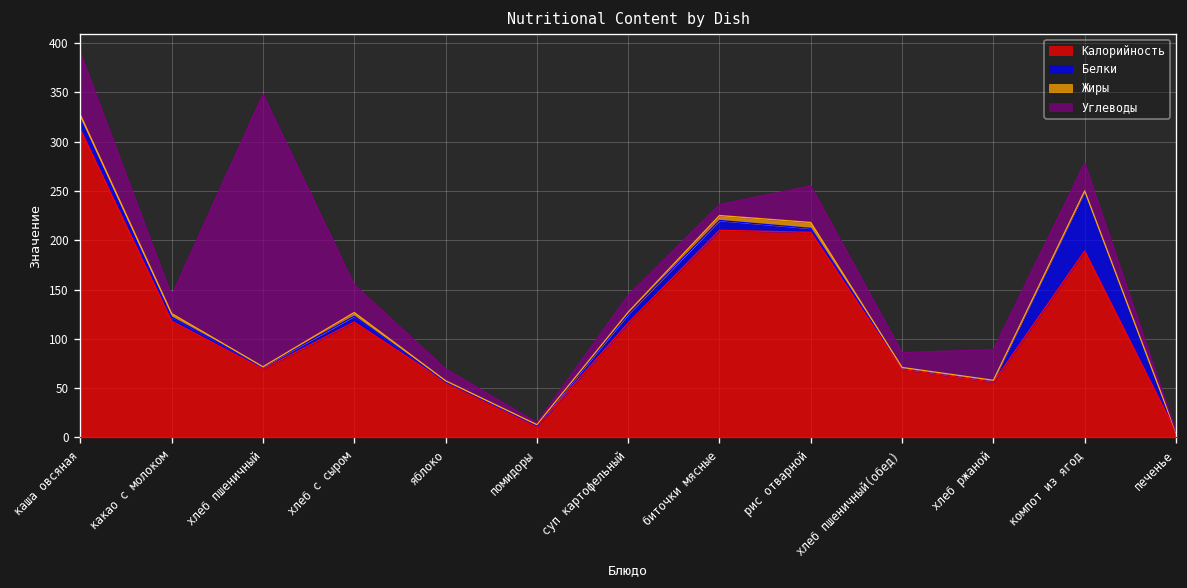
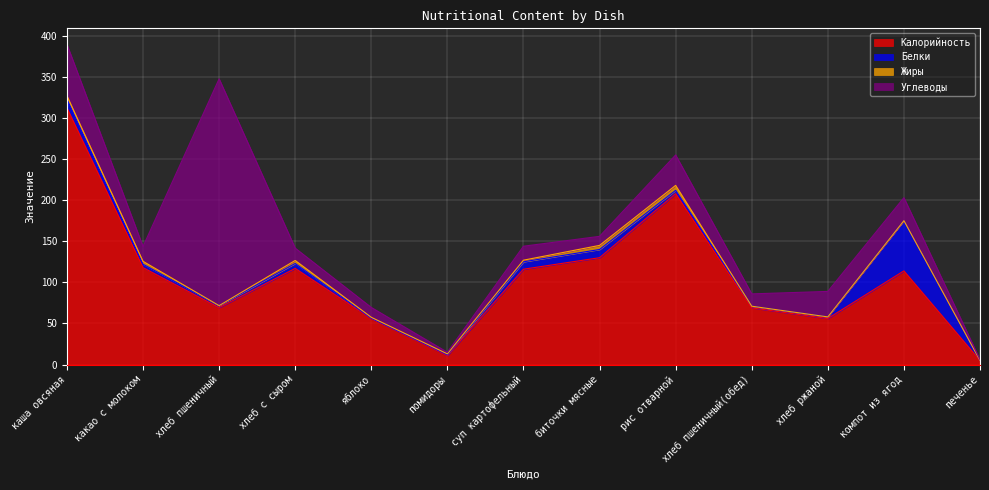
Углеводы, хлеб с сыром: 30 -> 20
Калорийность, биточки мясные: 210 -> 130
Калорийность, компот из ягод: 190 -> 110
